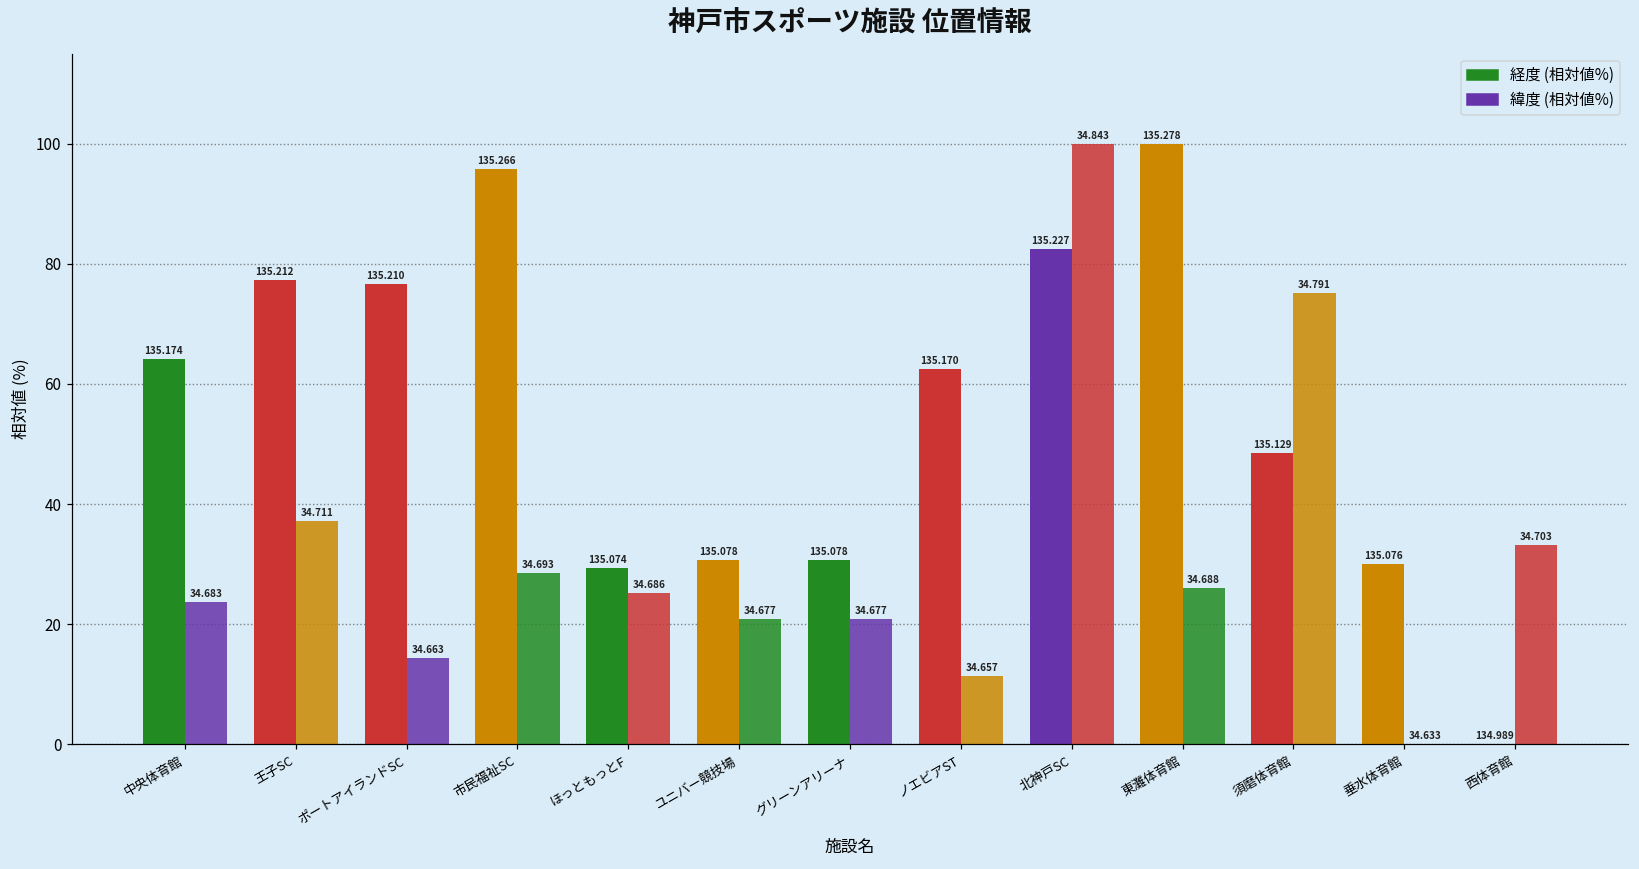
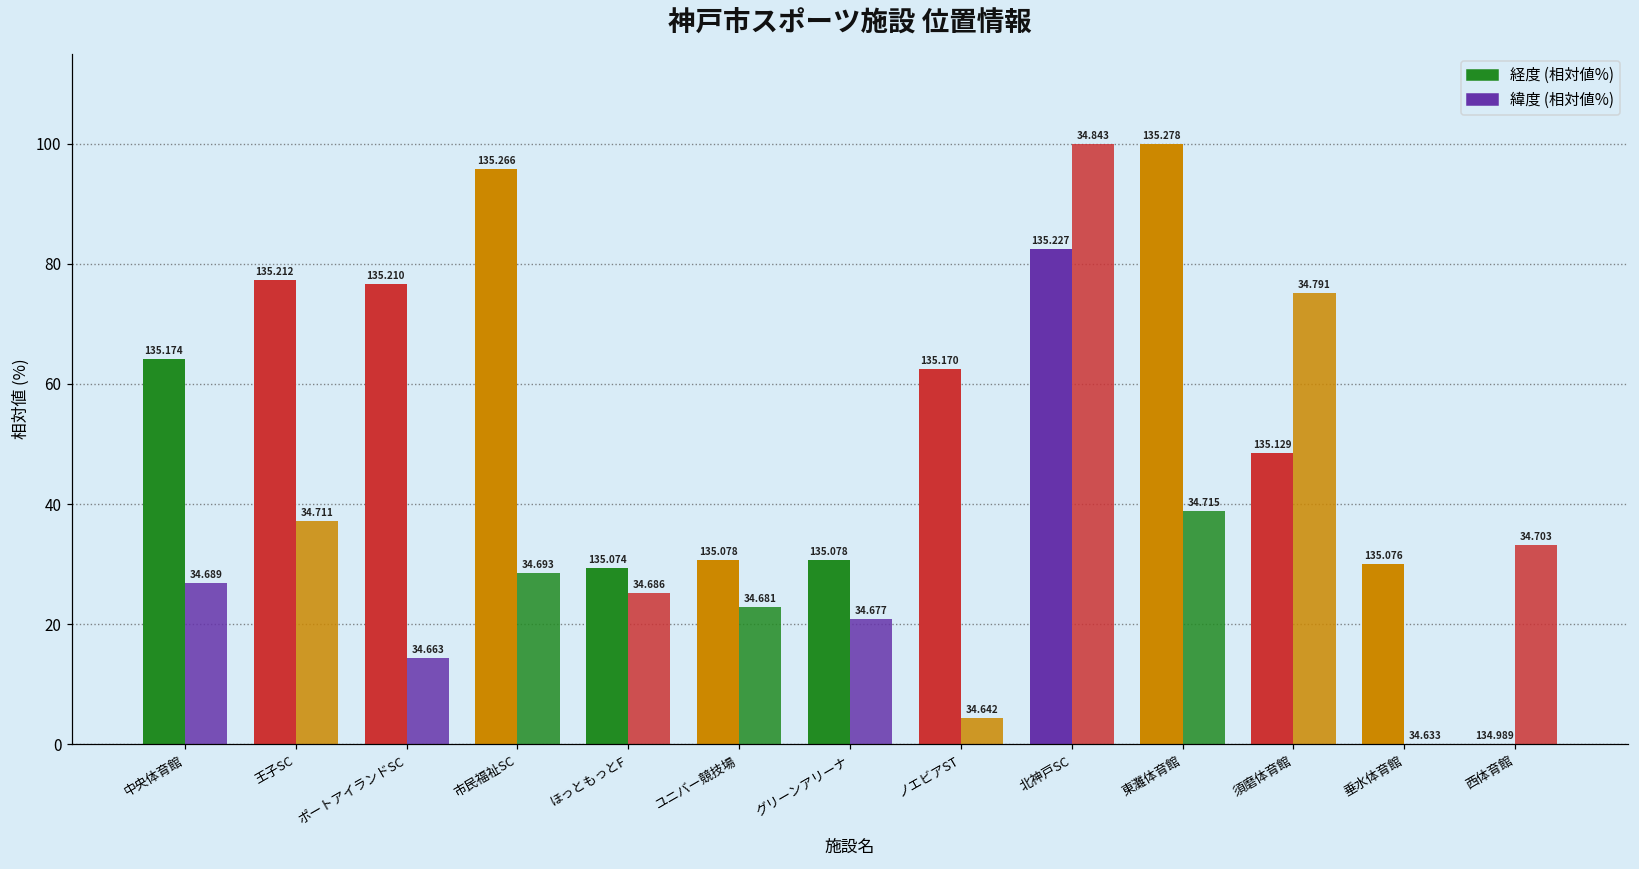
緯度 (相対値%), 中央体育館: 34.683 -> 34.689
緯度 (相対値%), ユニバー競技場: 34.677 -> 34.681
緯度 (相対値%), ノエビアST: 34.657 -> 34.642
緯度 (相対値%), 東灘体育館: 34.688 -> 34.715
